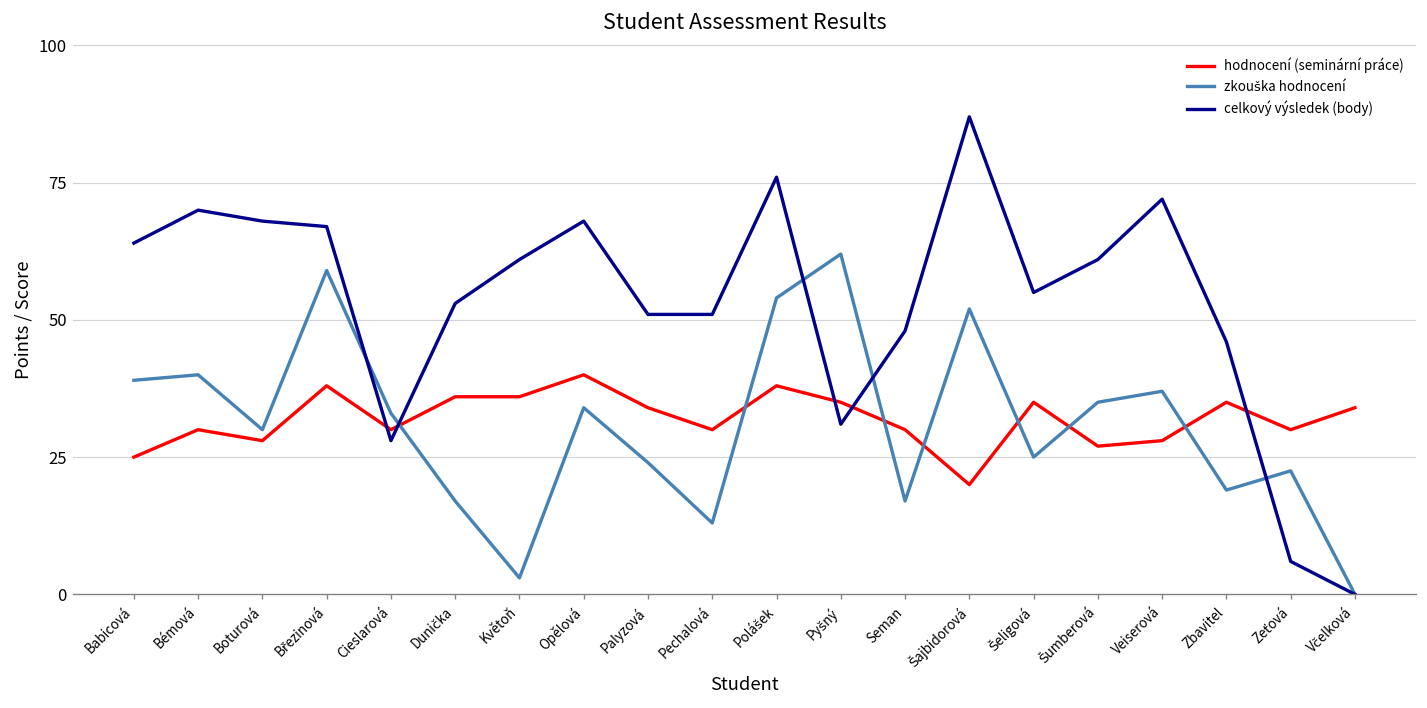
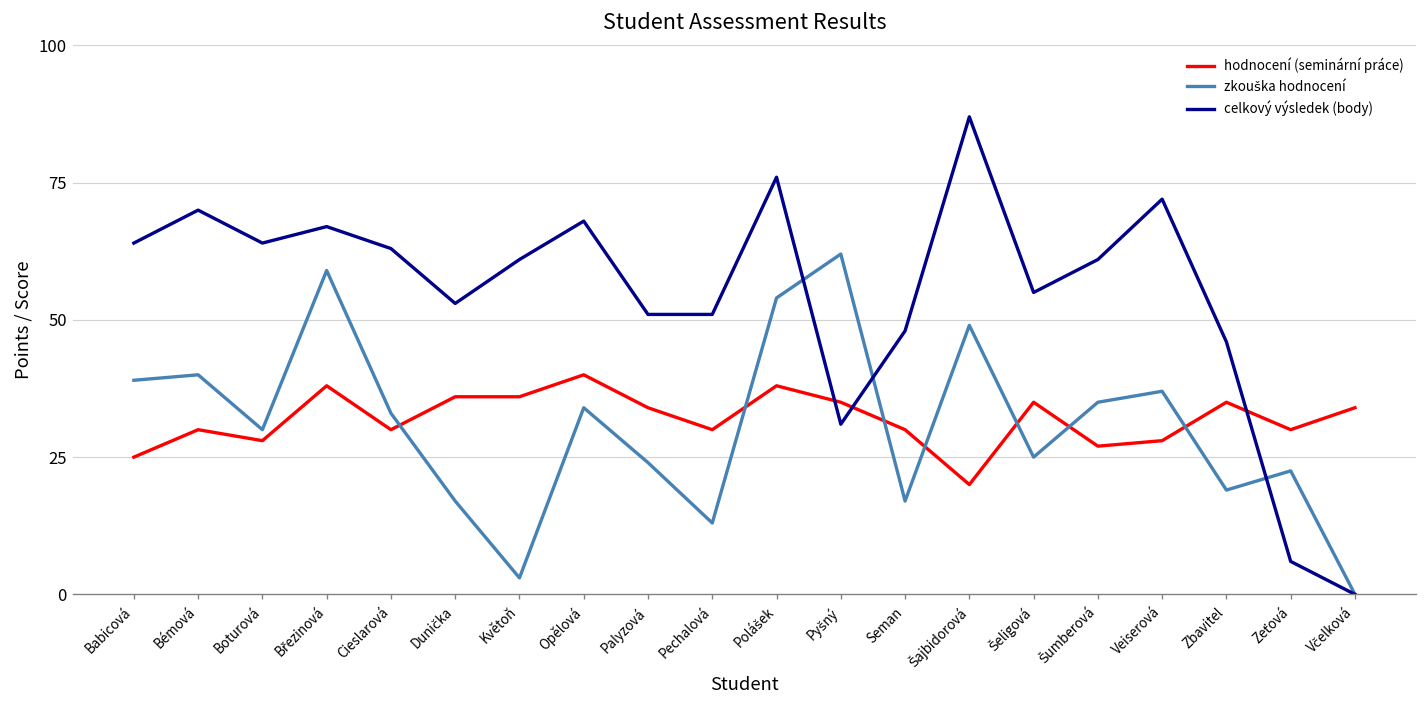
celkový výsledek (body), Boturová: 68 -> 64
celkový výsledek (body), Cieslarová: 28 -> 63
zkouška hodnocení, Šajbidorová: 52 -> 49
